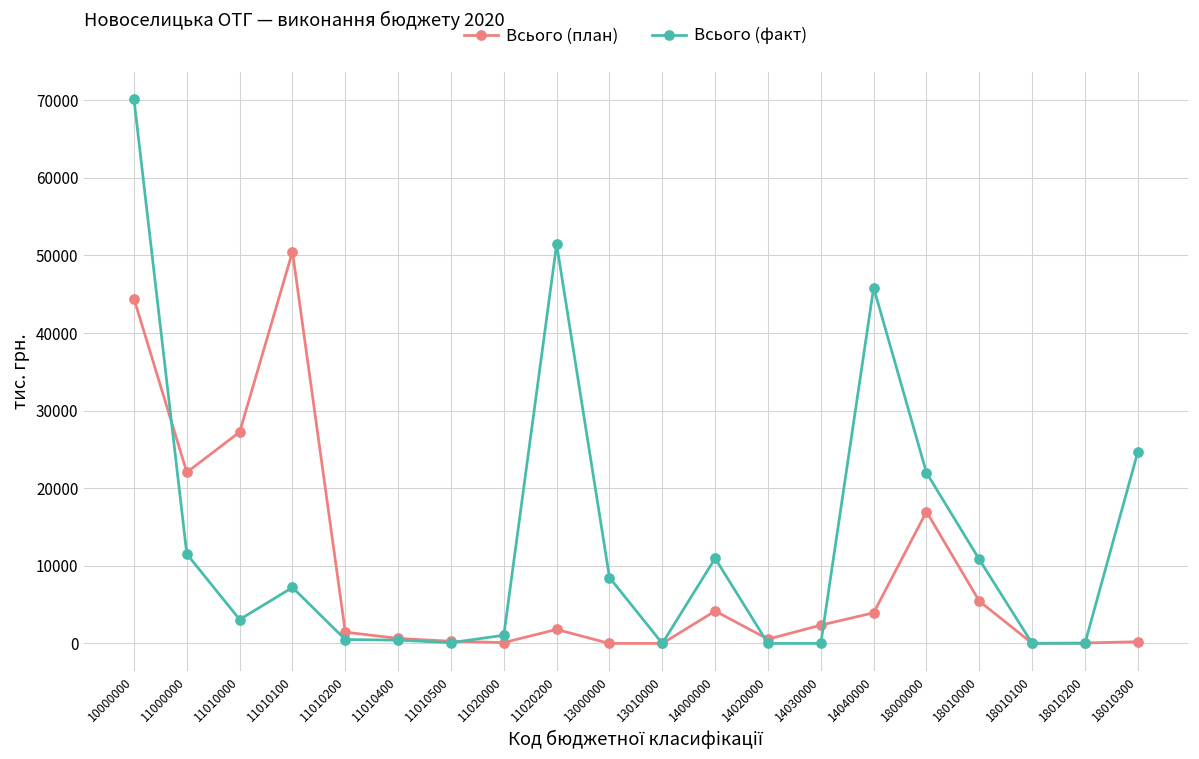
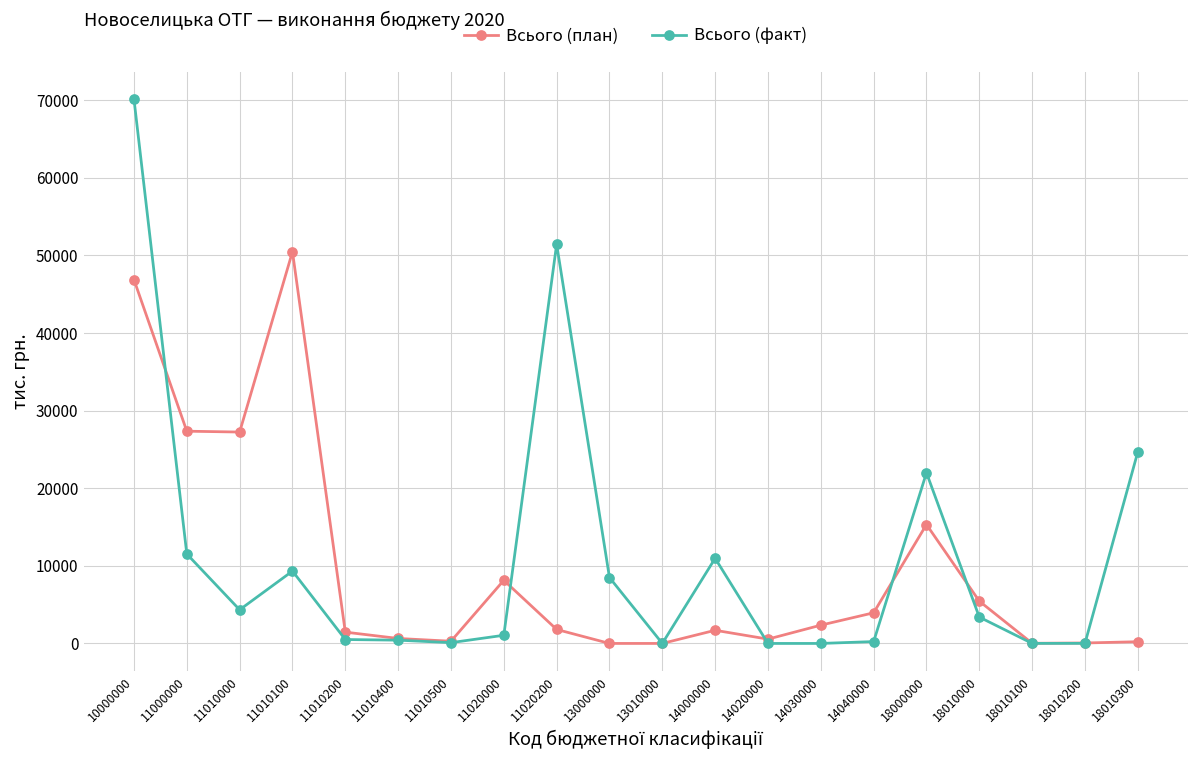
Всього (план), 10000000: 44000 -> 47000
Всього (план), 11000000: 22000 -> 27000
Всього (факт), 11010000: 3000 -> 4000
Всього (факт), 11010100: 7000 -> 9000
Всього (план), 11020000: 0 -> 8000
Всього (план), 14000000: 4000 -> 2000
Всього (факт), 14040000: 46000 -> 0
Всього (план), 18000000: 17000 -> 15000
Всього (факт), 18010000: 11000 -> 3000
